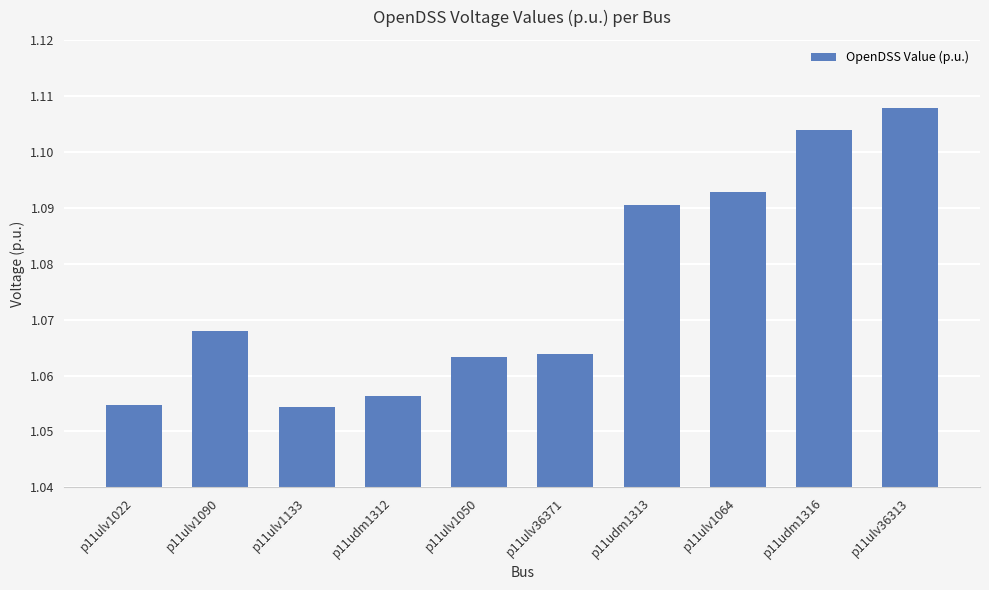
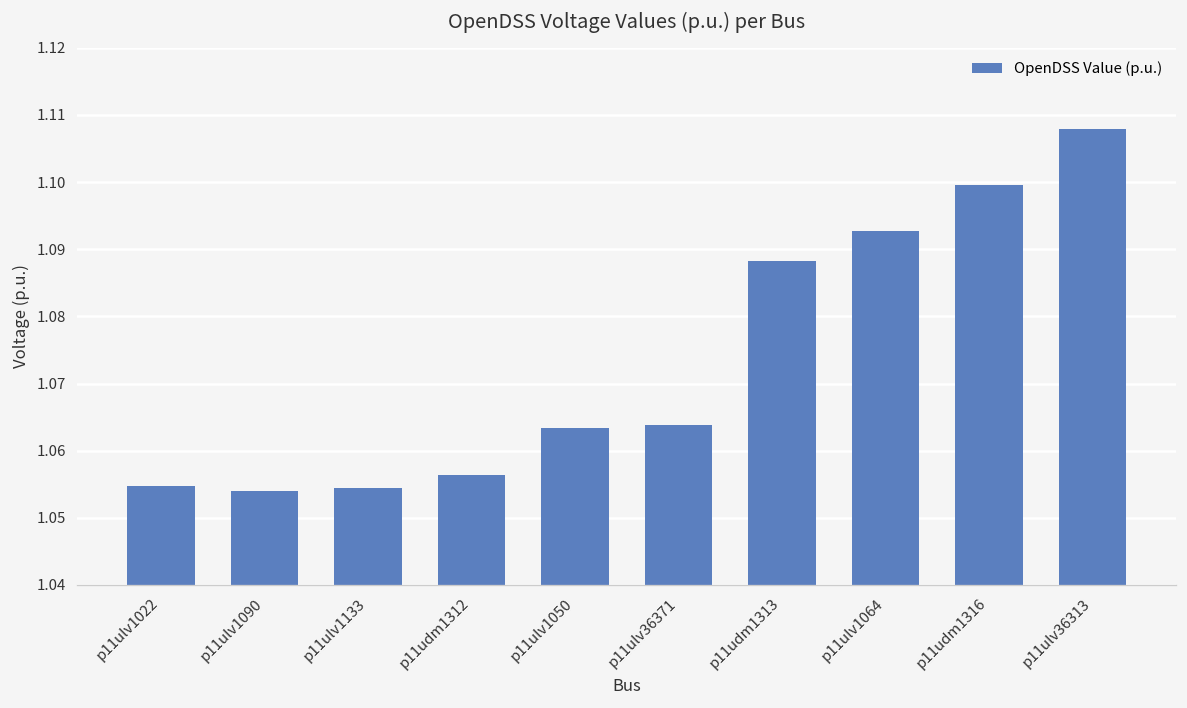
p11ulv1090: 1.068 -> 1.054
p11udm1313: 1.091 -> 1.088
p11udm1316: 1.104 -> 1.100
